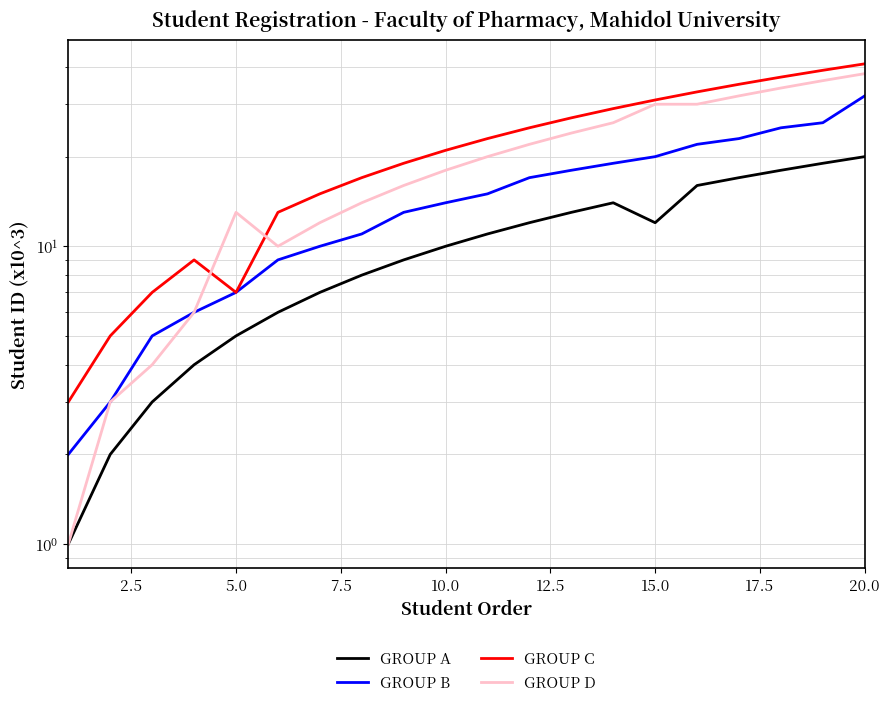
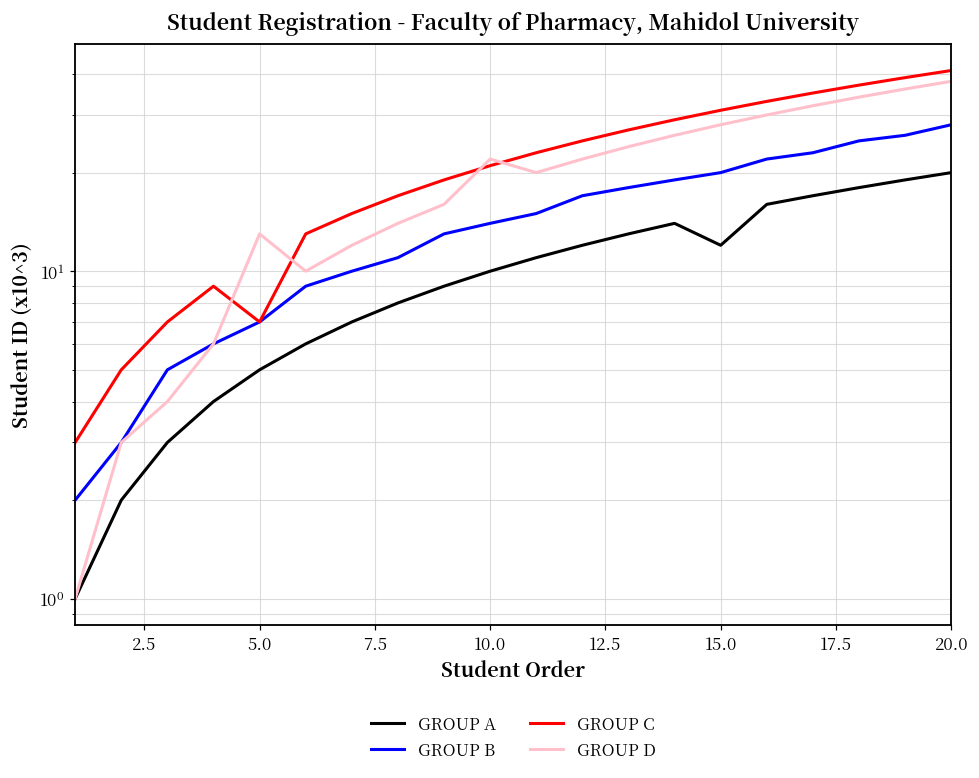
GROUP D, 10.0: 18 -> 22
GROUP D, 15.0: 30 -> 28
GROUP B, 20.0: 32 -> 28
